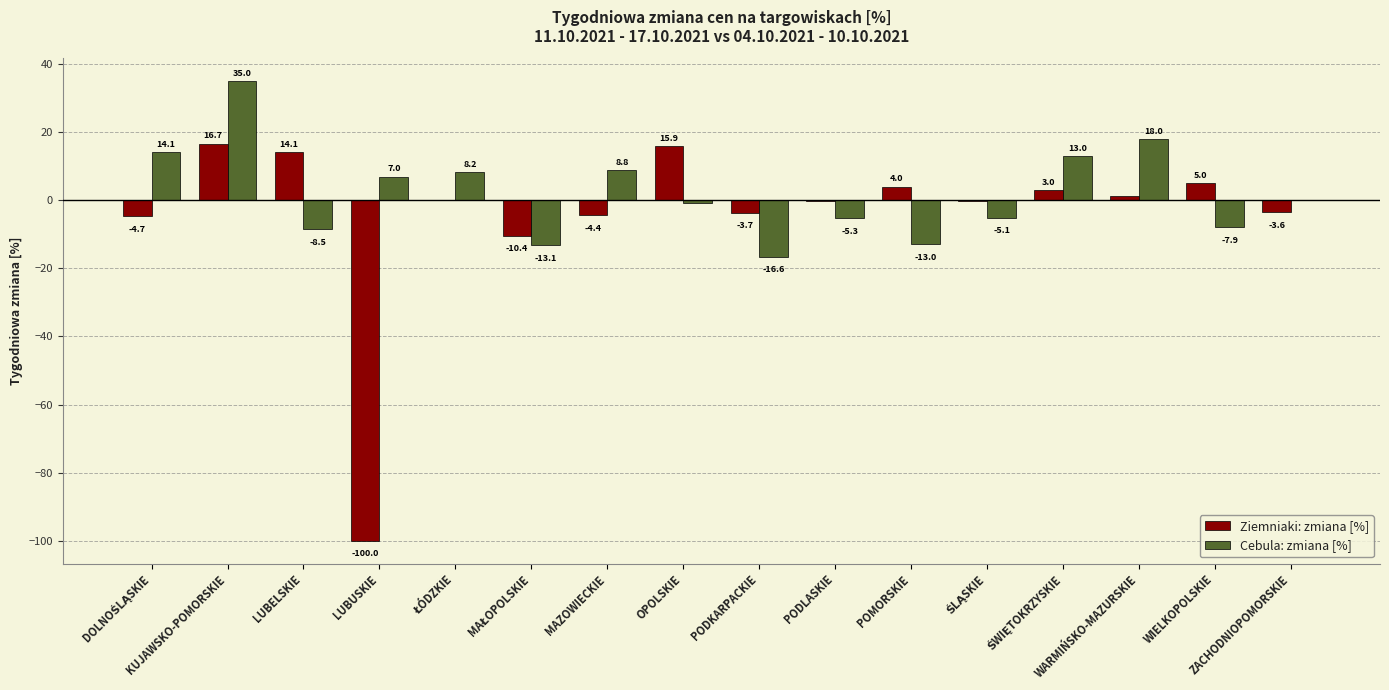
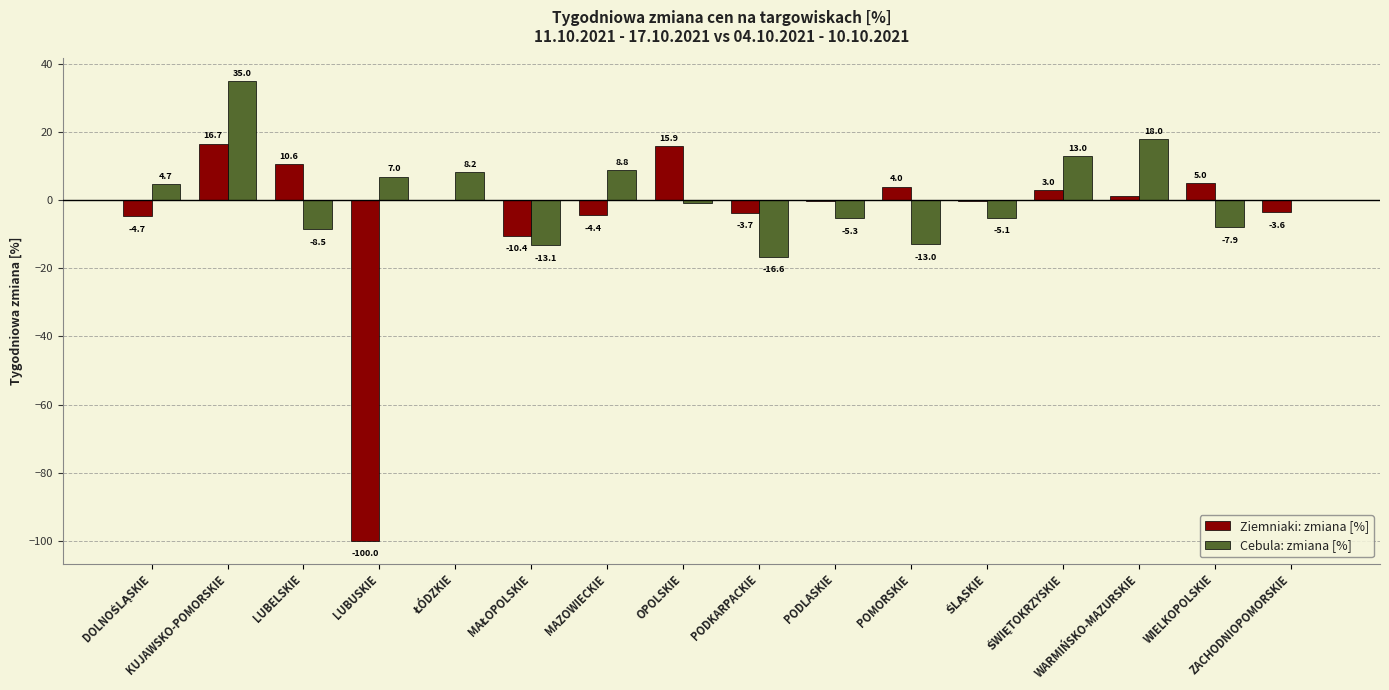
Cebula: zmiana [%], DOLNOŚLĄSKIE: 14.1 -> 4.7
Ziemniaki: zmiana [%], LUBELSKIE: 14.1 -> 10.6
